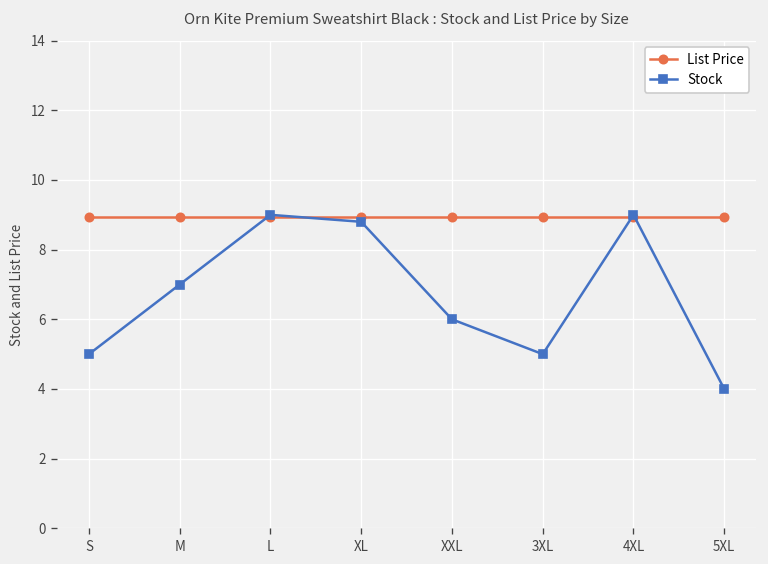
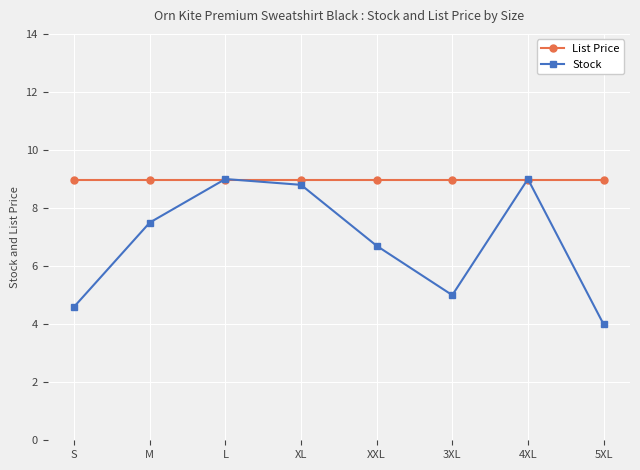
Stock, S: 5.0 -> 4.6
Stock, M: 7.0 -> 7.5
Stock, XXL: 6.0 -> 6.7
